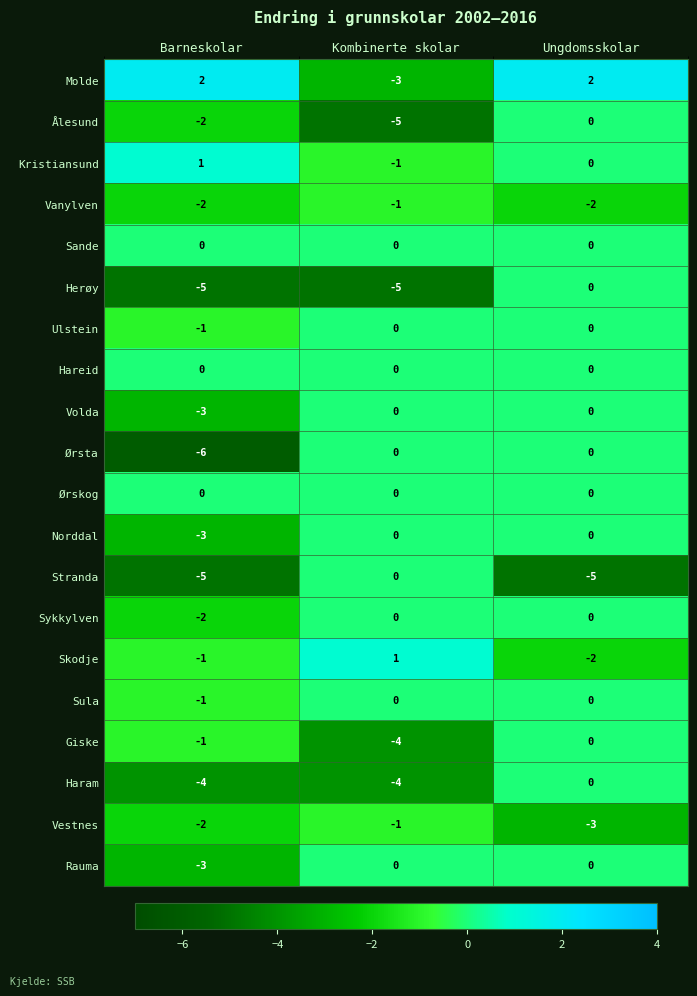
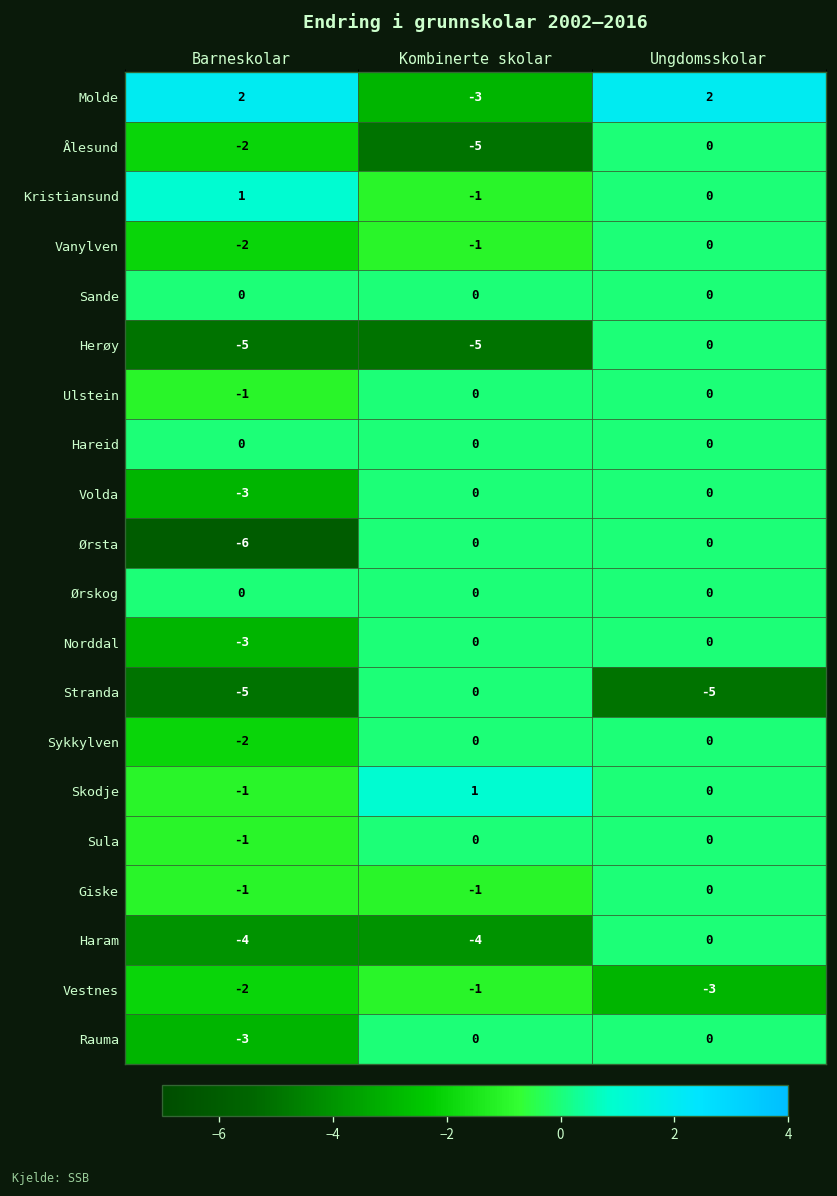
Vanylven, Ungdomsskolar: -2 -> 0
Skodje, Ungdomsskolar: -2 -> 0
Giske, Kombinerte skolar: -4 -> -1
